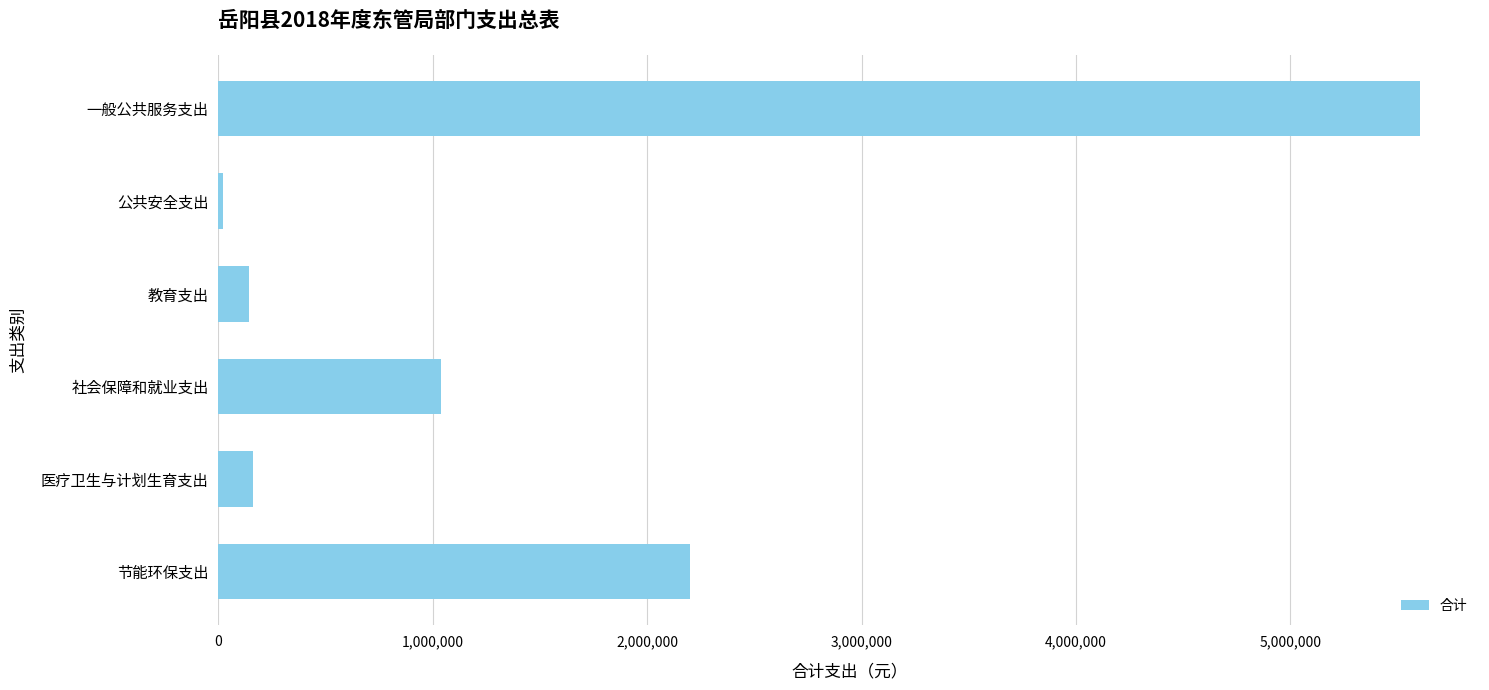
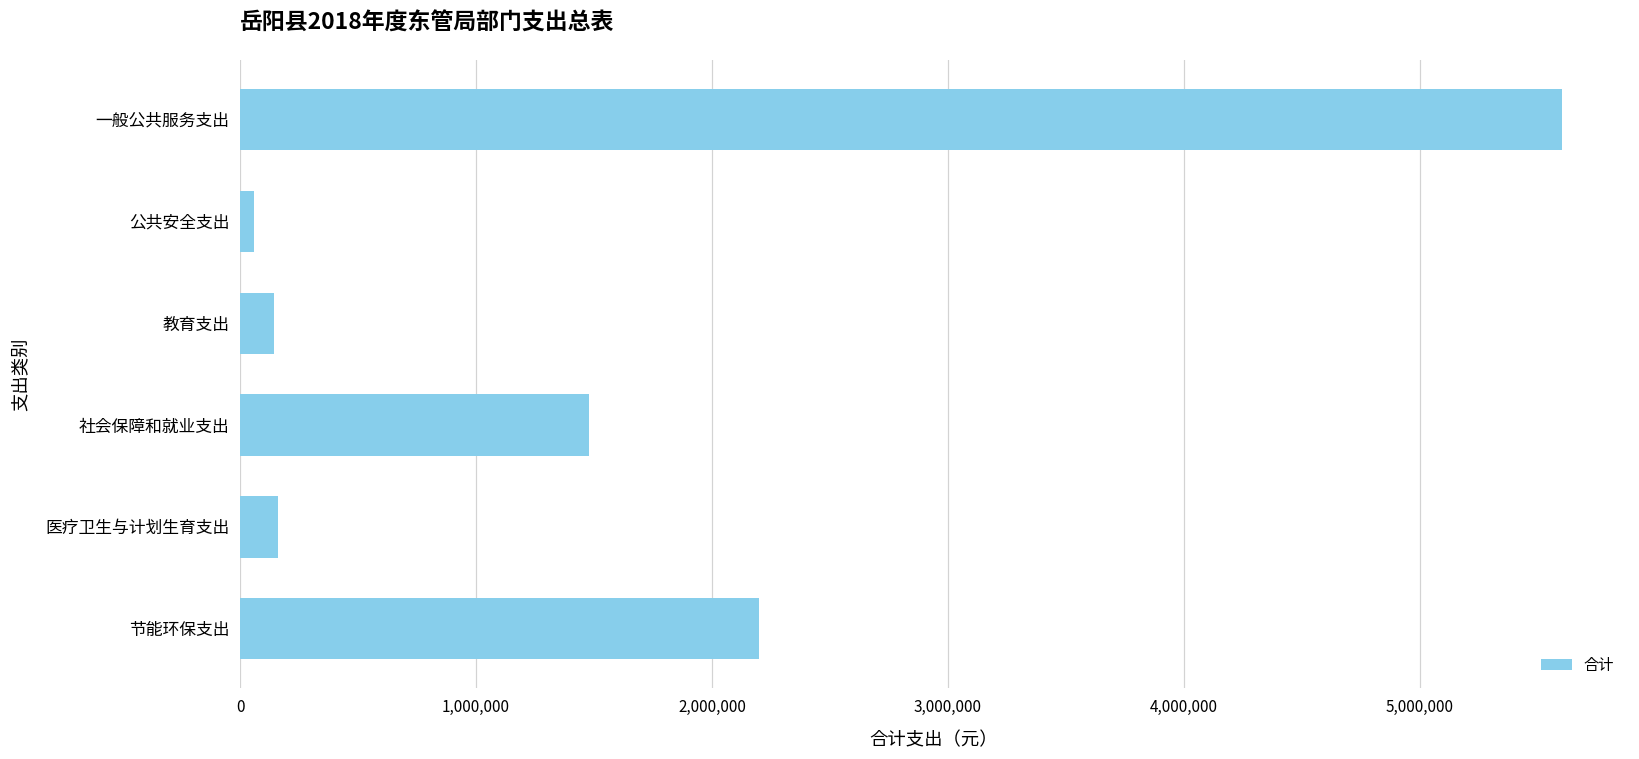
公共安全支出: 20,000 -> 60,000
社会保障和就业支出: 1,040,000 -> 1,480,000
